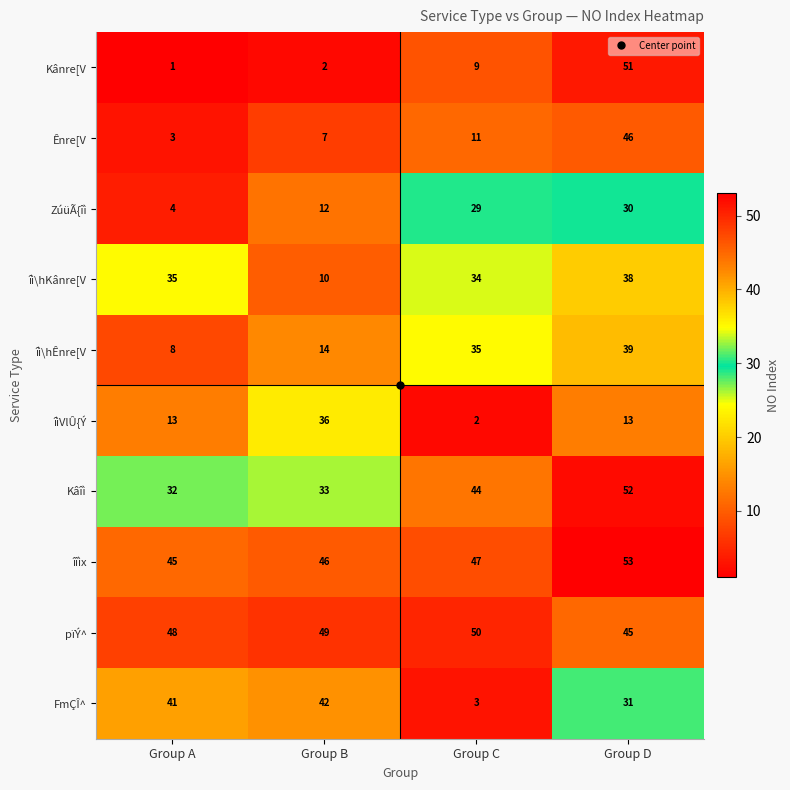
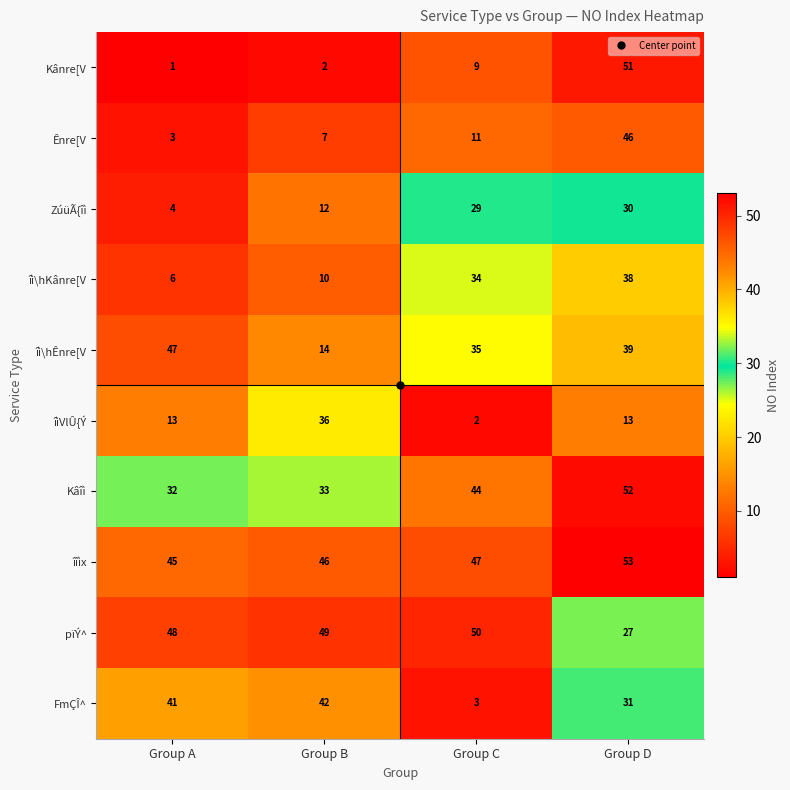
îì\hKânre[V, Group A: 35 -> 6
îì\hÊnre[V, Group A: 8 -> 47
pïÝ^, Group D: 45 -> 27
